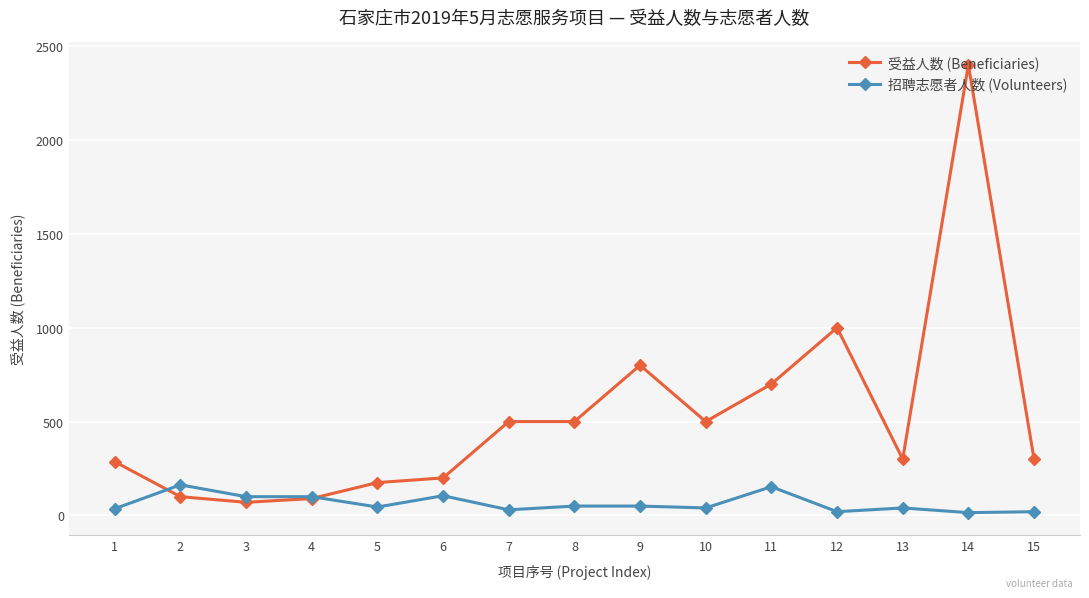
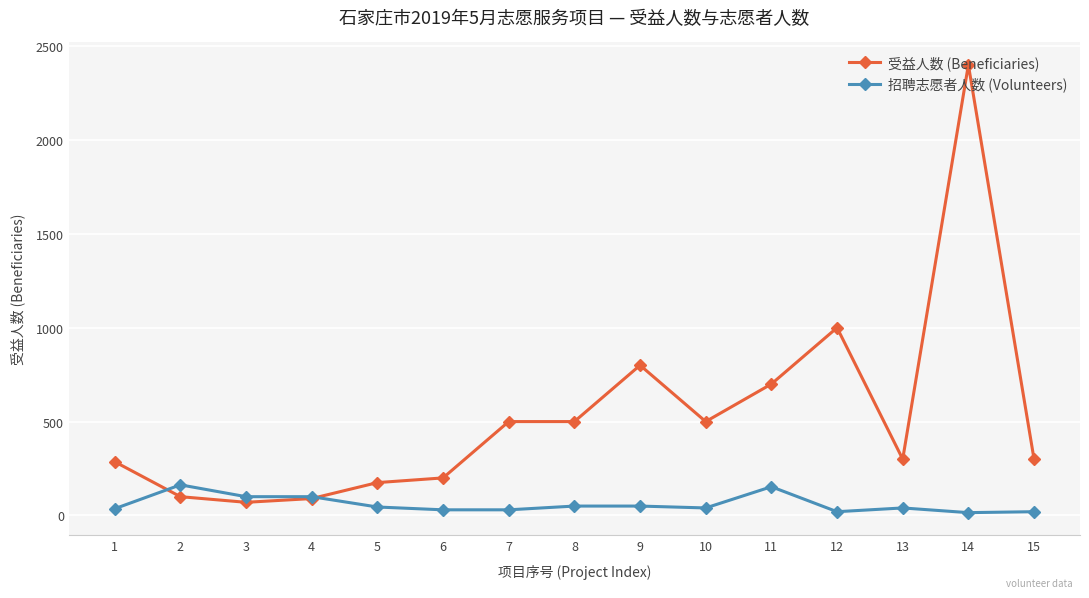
招聘志愿者人数 (Volunteers), 6: 110 -> 30
